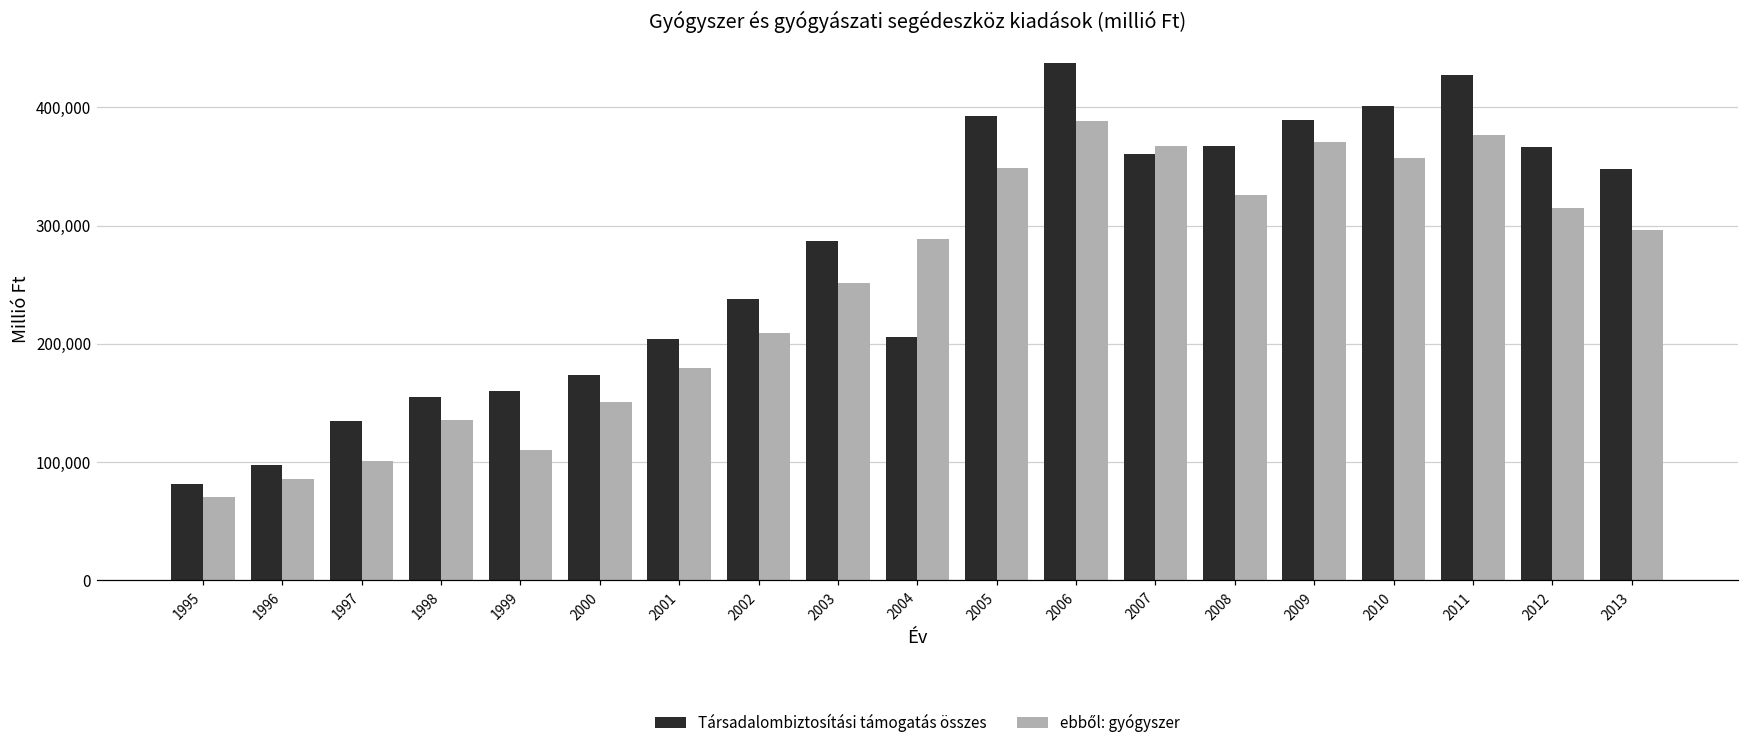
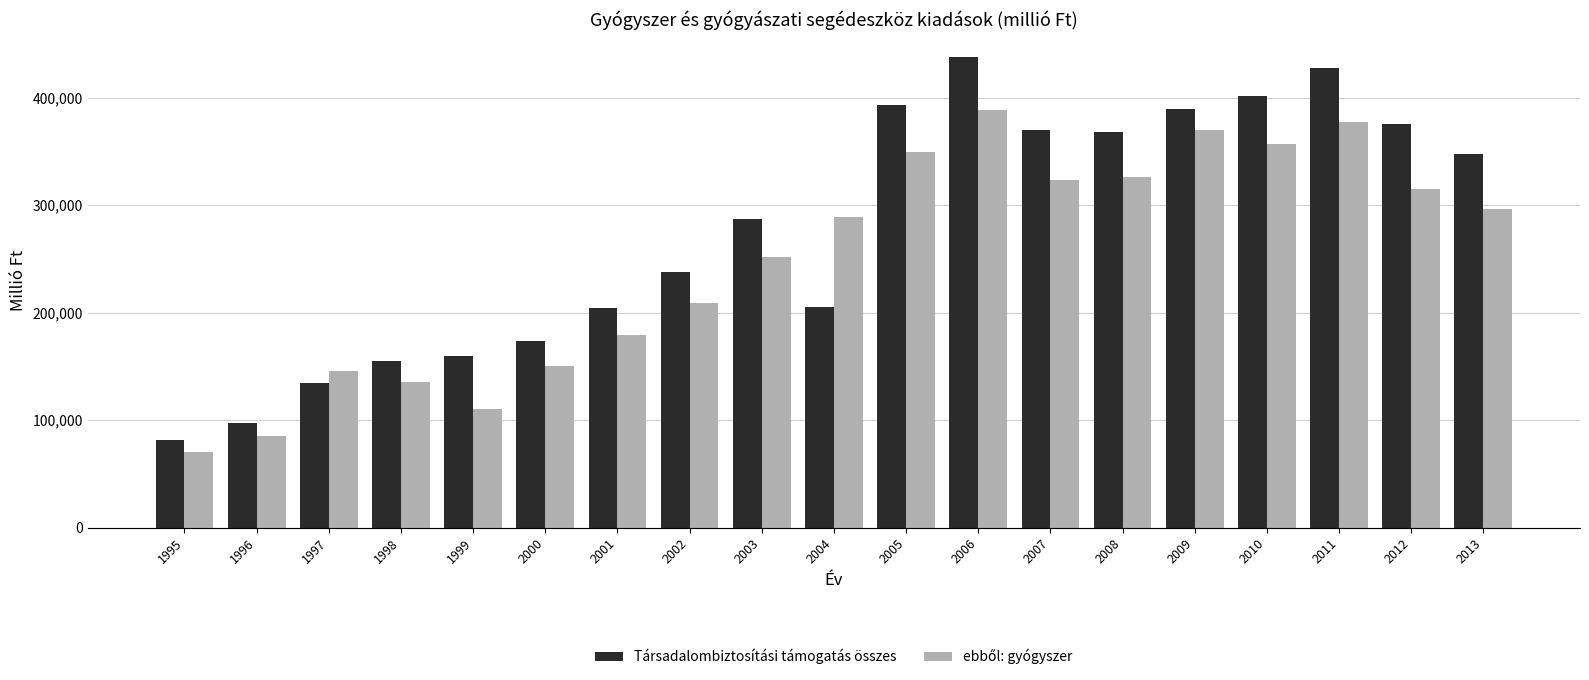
ebből: gyógyszer, 1997: 101,000 -> 146,000
Társadalombiztosítási támogatás összes, 2007: 360,000 -> 370,000
ebből: gyógyszer, 2007: 367,000 -> 324,000
Társadalombiztosítási támogatás összes, 2012: 366,000 -> 376,000
